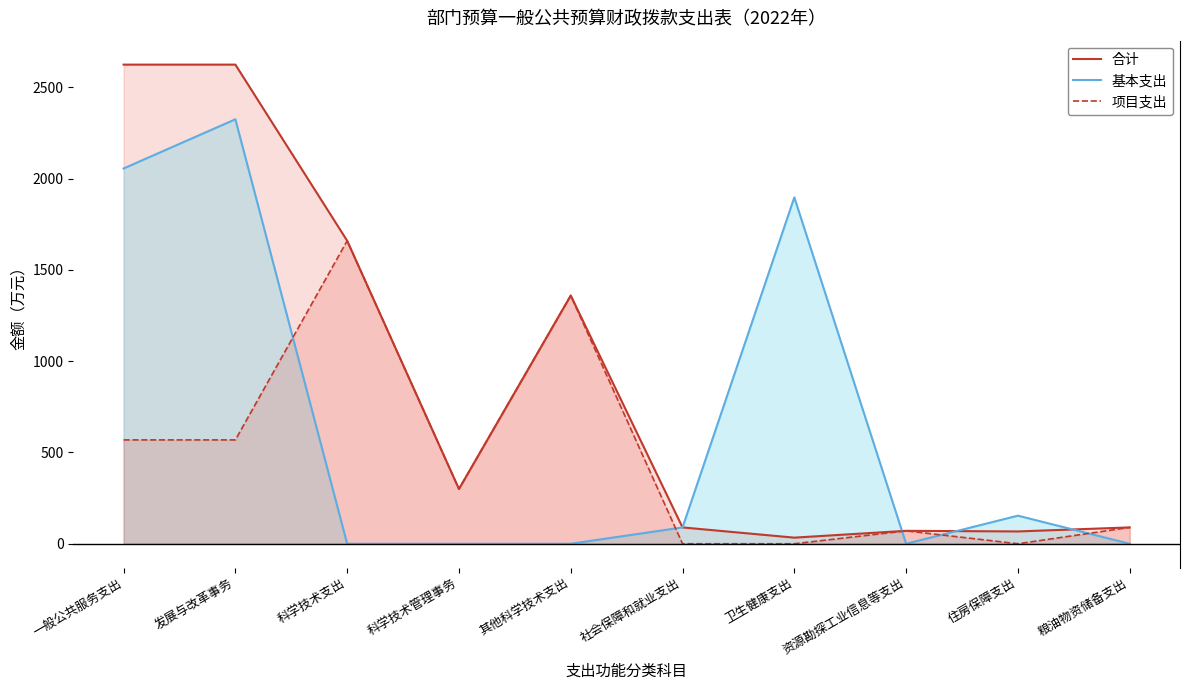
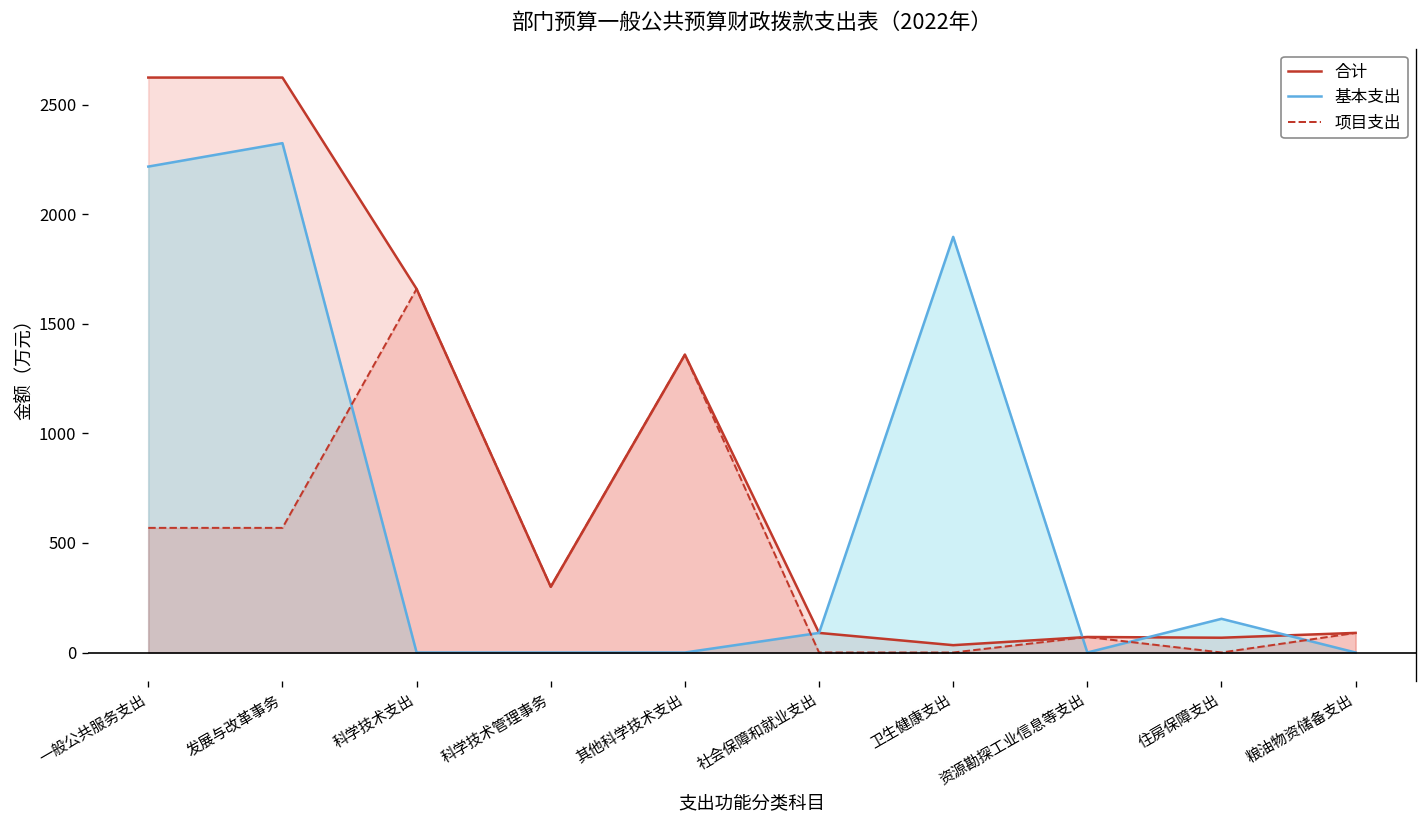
基本支出, 一般公共服务支出: 2060 -> 2220
